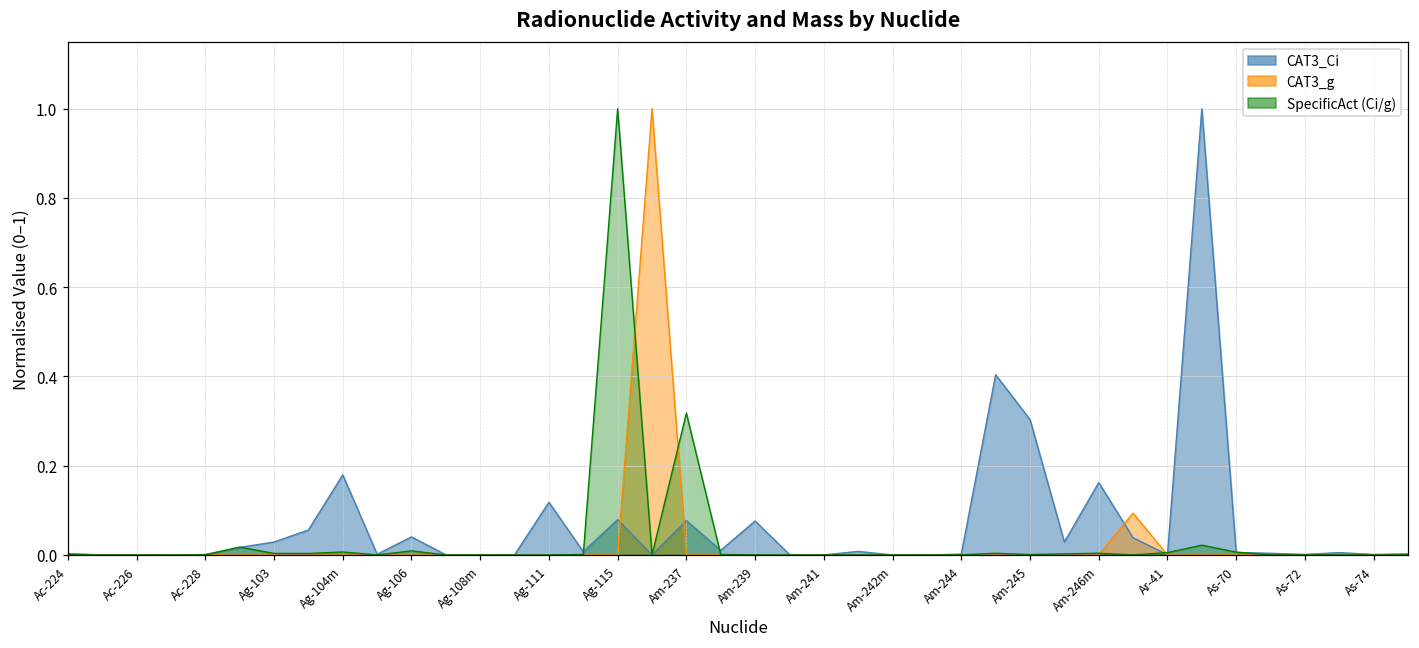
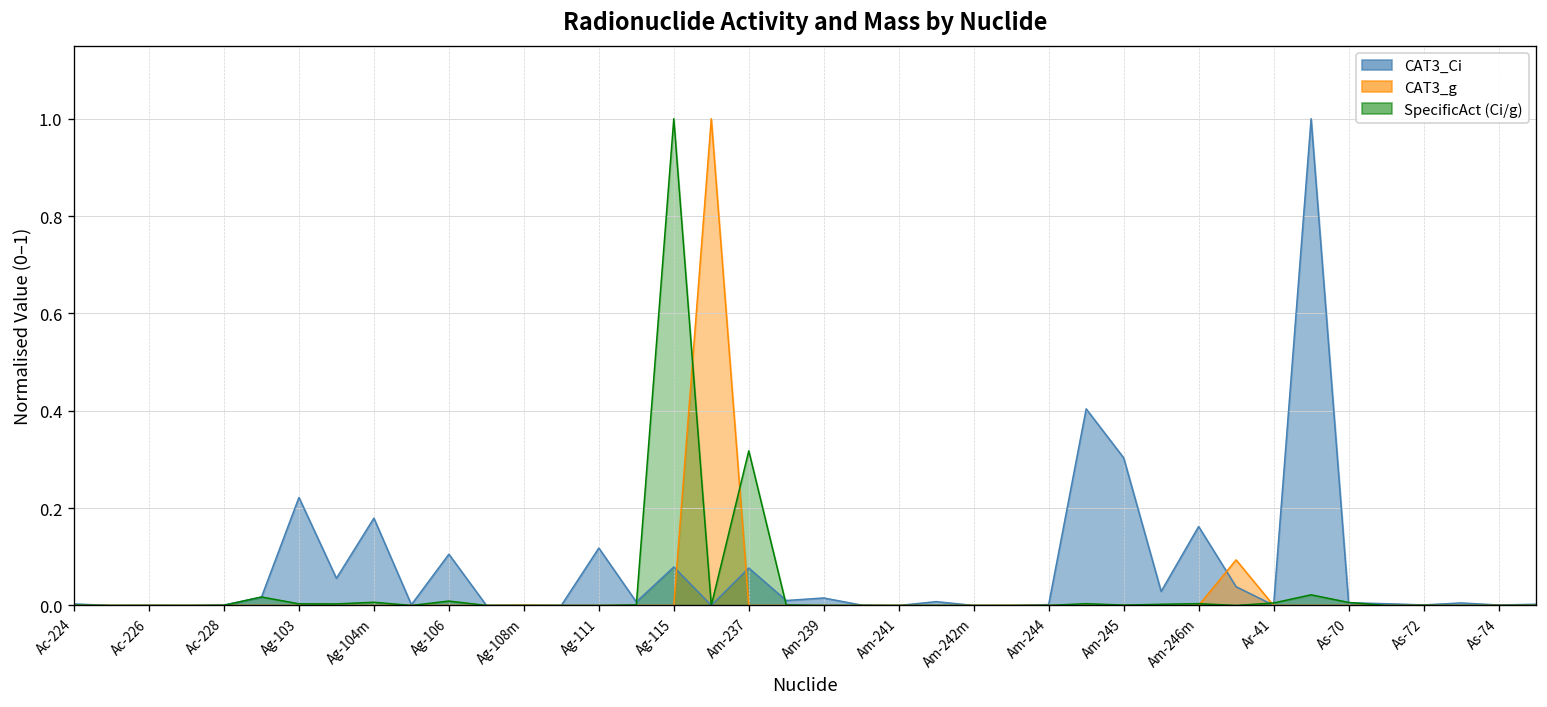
CAT3_Ci, Ag-103: 0.03 -> 0.22
CAT3_Ci, Ag-106: 0.04 -> 0.11
CAT3_Ci, Am-239: 0.08 -> 0.02
